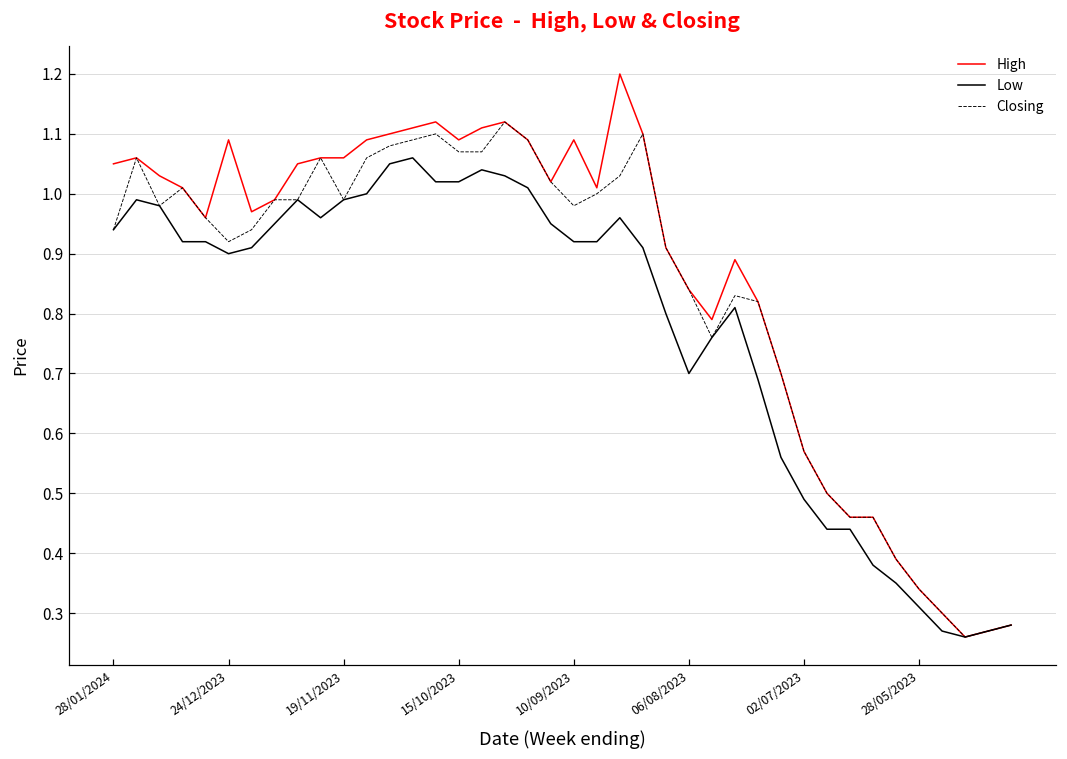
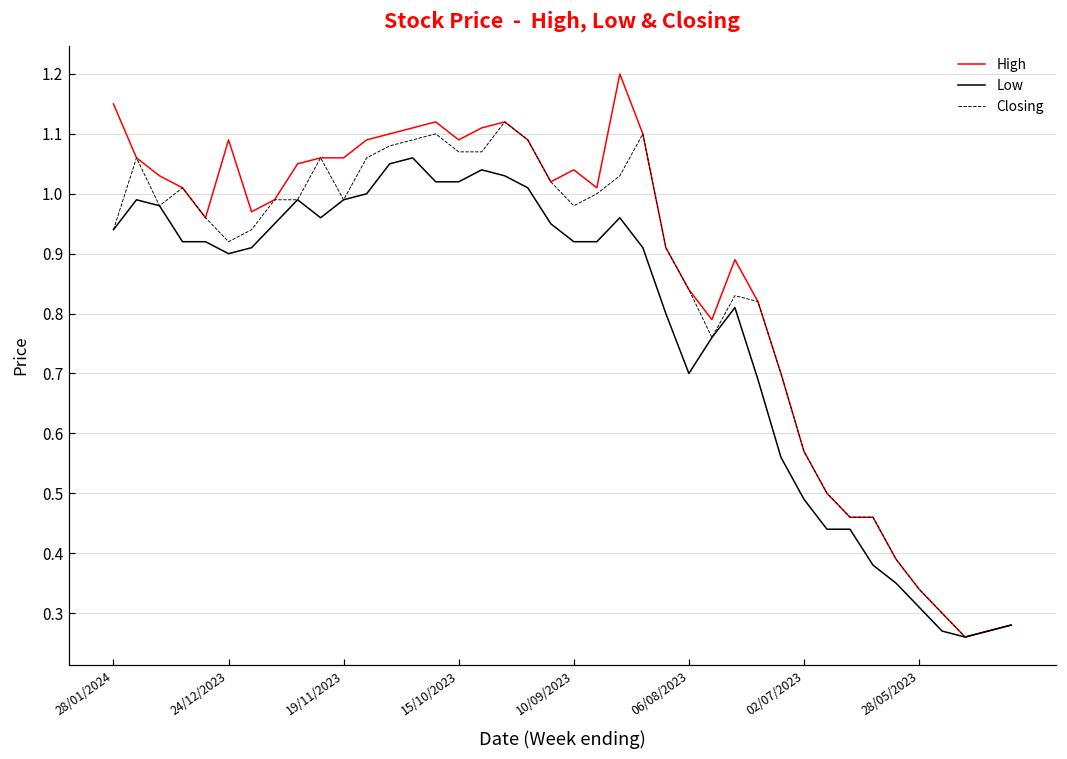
High, 28/01/2024: 1.05 -> 1.15
High, 10/09/2023: 1.09 -> 1.04
